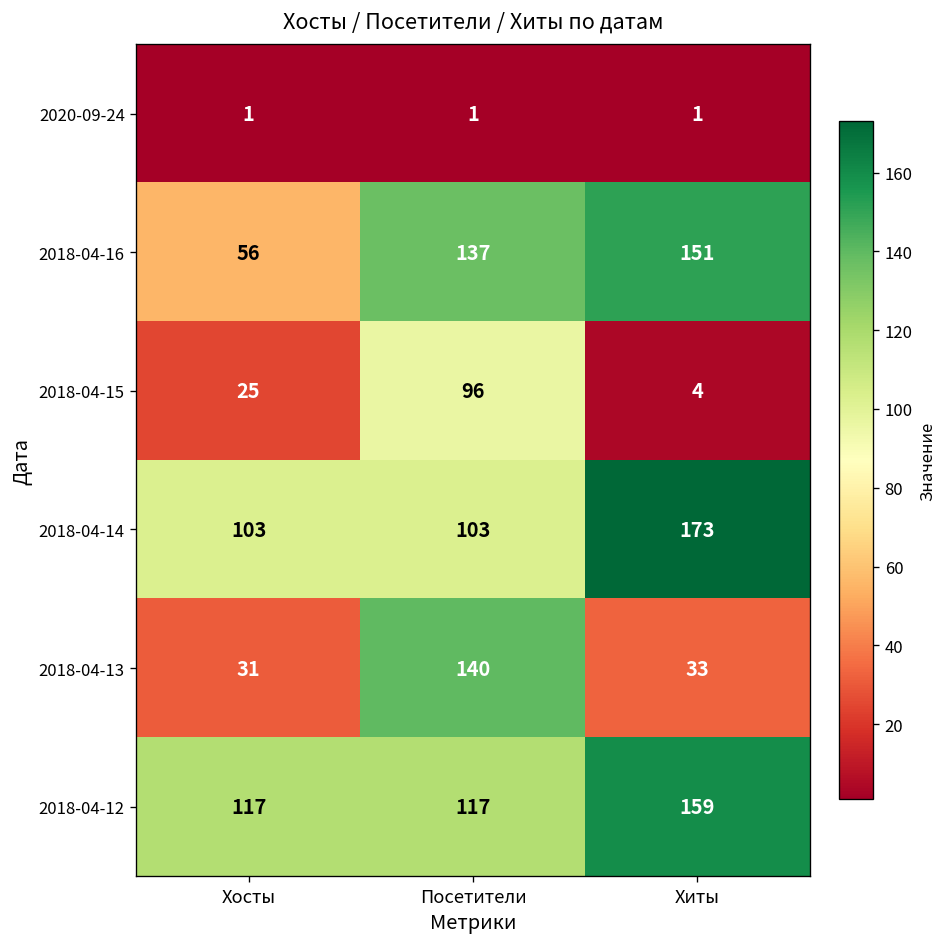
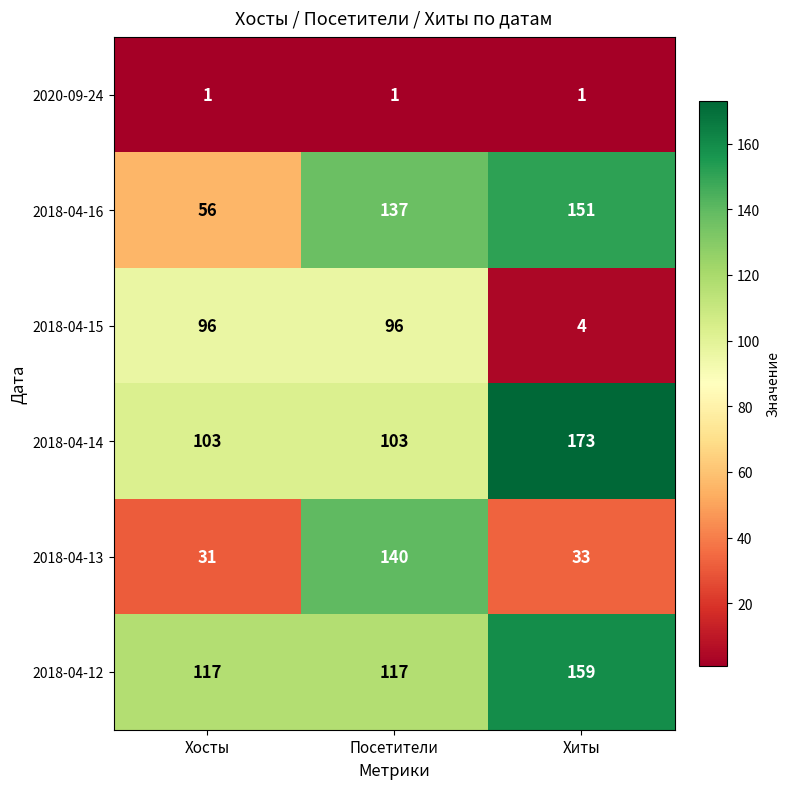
2018-04-15, Хосты: 25 -> 96
